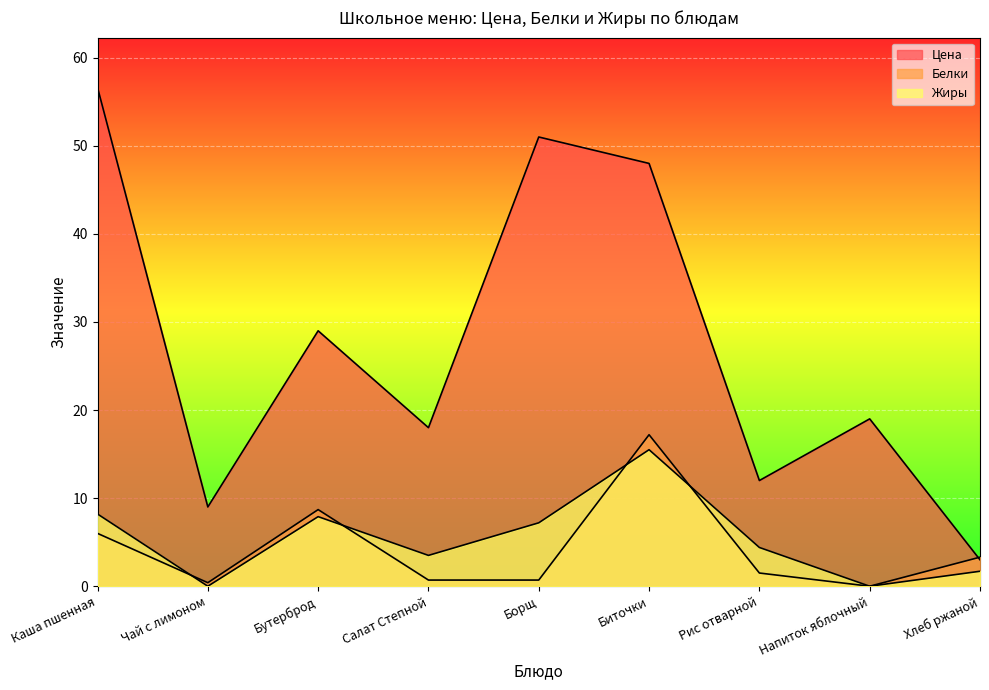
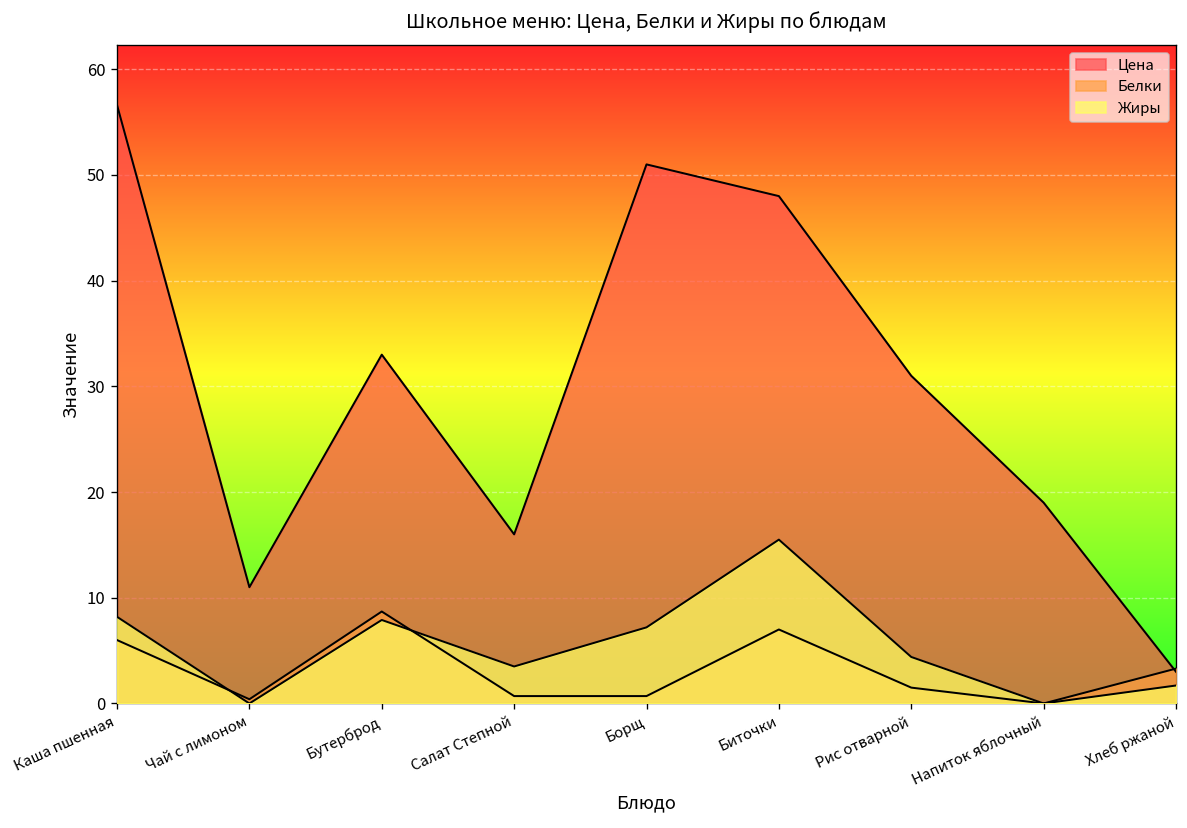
Цена, Чай с лимоном: 9 -> 11
Цена, Бутерброд: 29 -> 33
Цена, Салат Степной: 18 -> 16
Белки, Биточки: 17 -> 7
Цена, Рис отварной: 12 -> 31
